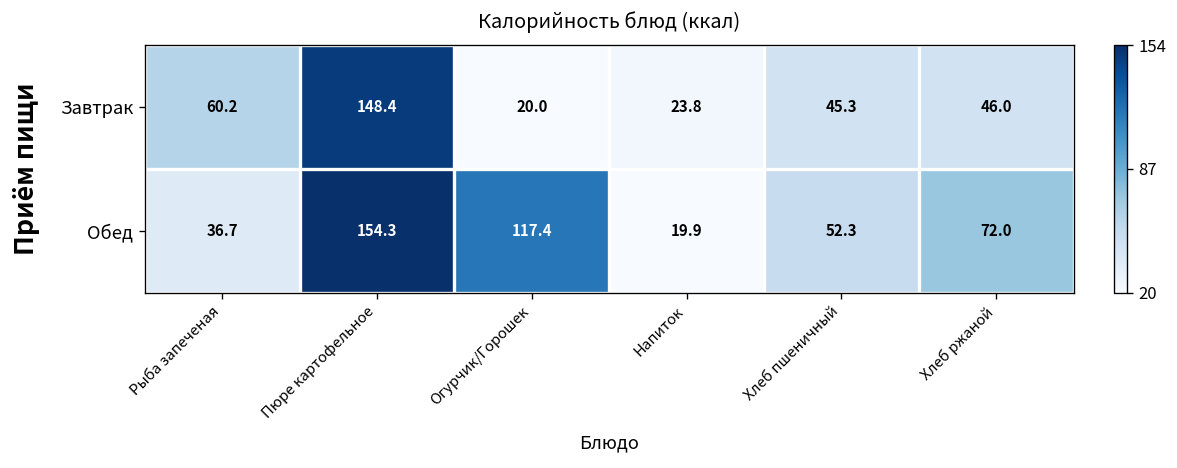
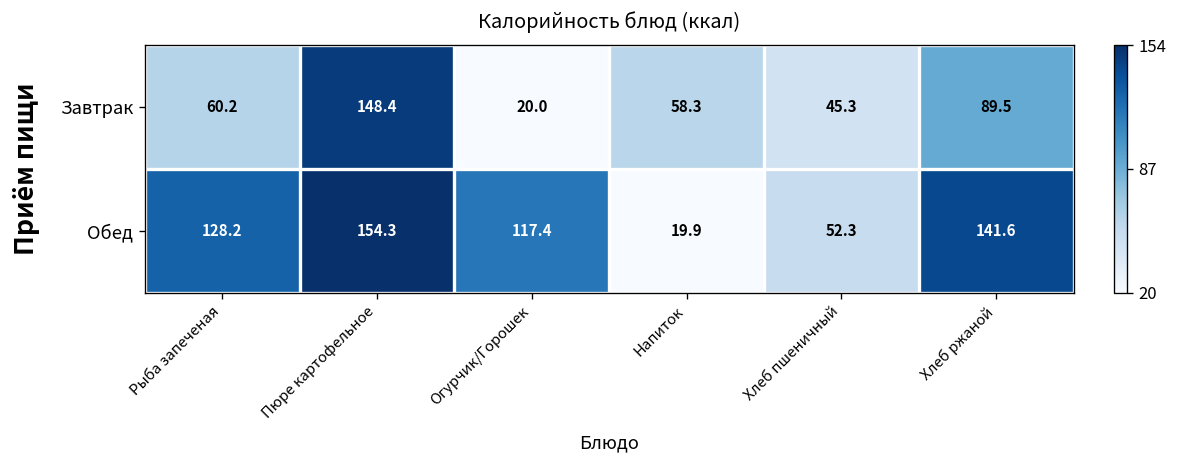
Завтрак, Напиток: 23.8 -> 58.3
Завтрак, Хлеб ржаной: 46.0 -> 89.5
Обед, Рыба запеченая: 36.7 -> 128.2
Обед, Хлеб ржаной: 72.0 -> 141.6
